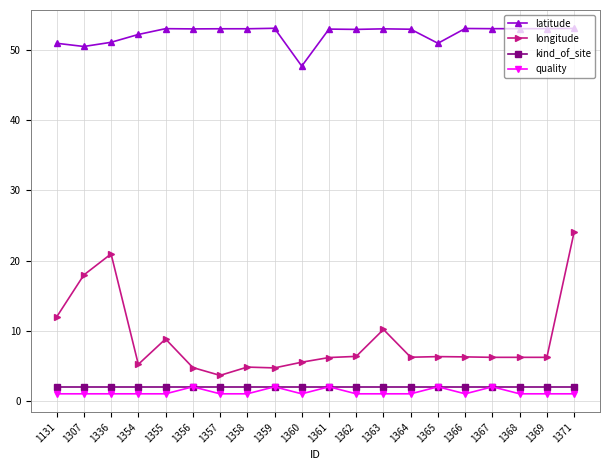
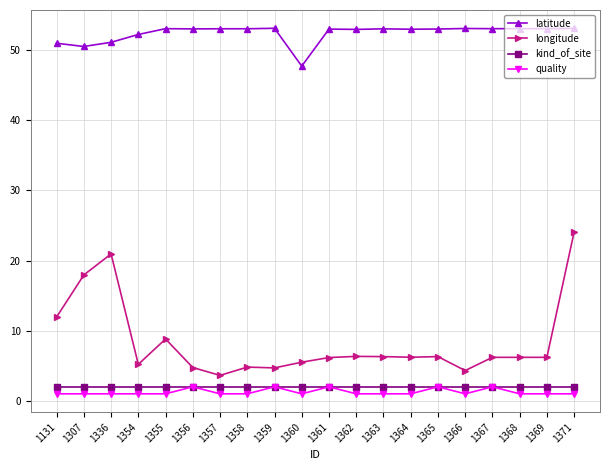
longitude, 1363: 10 -> 6
latitude, 1365: 51 -> 53
longitude, 1366: 6 -> 4
